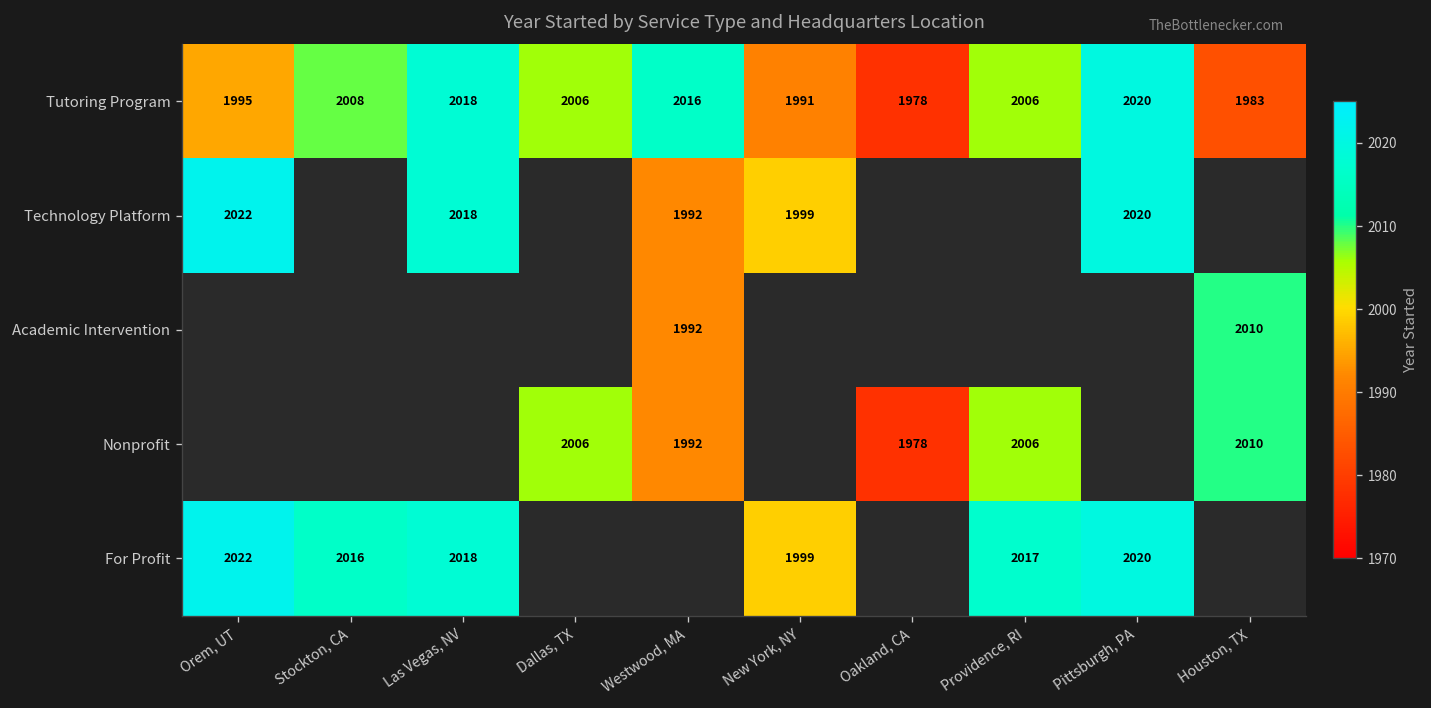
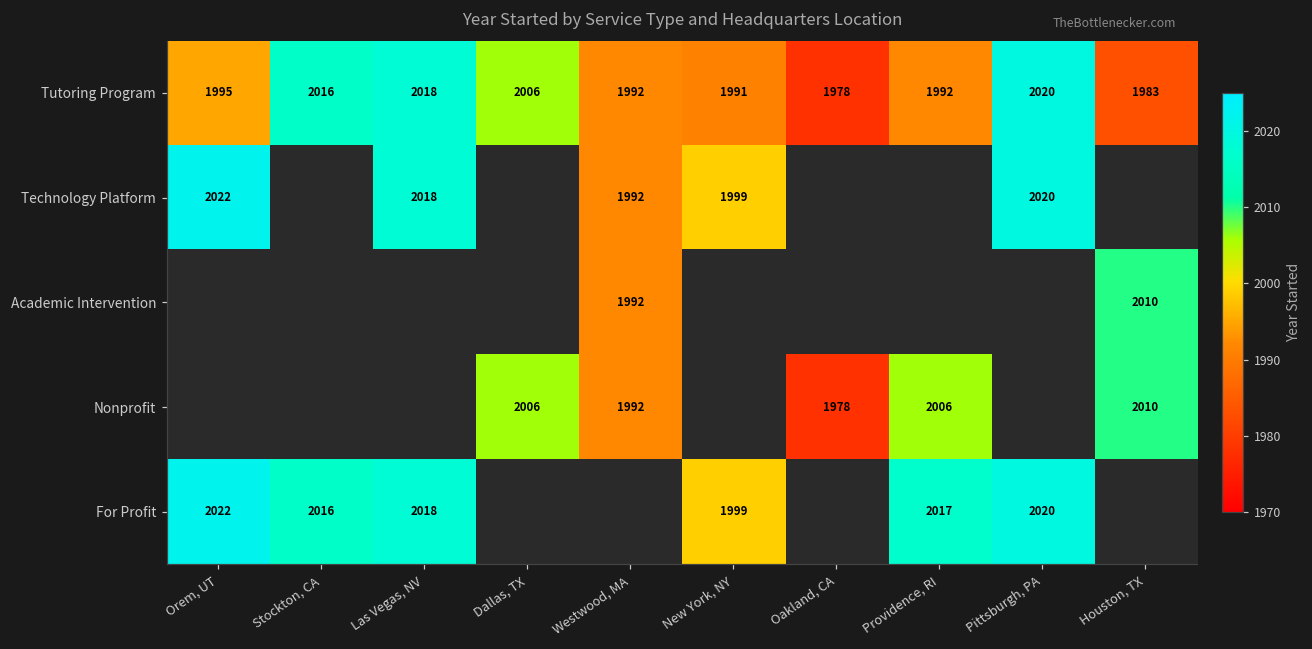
Tutoring Program, Stockton, CA: 2008 -> 2016
Tutoring Program, Westwood, MA: 2016 -> 1992
Tutoring Program, Providence, RI: 2006 -> 1992
